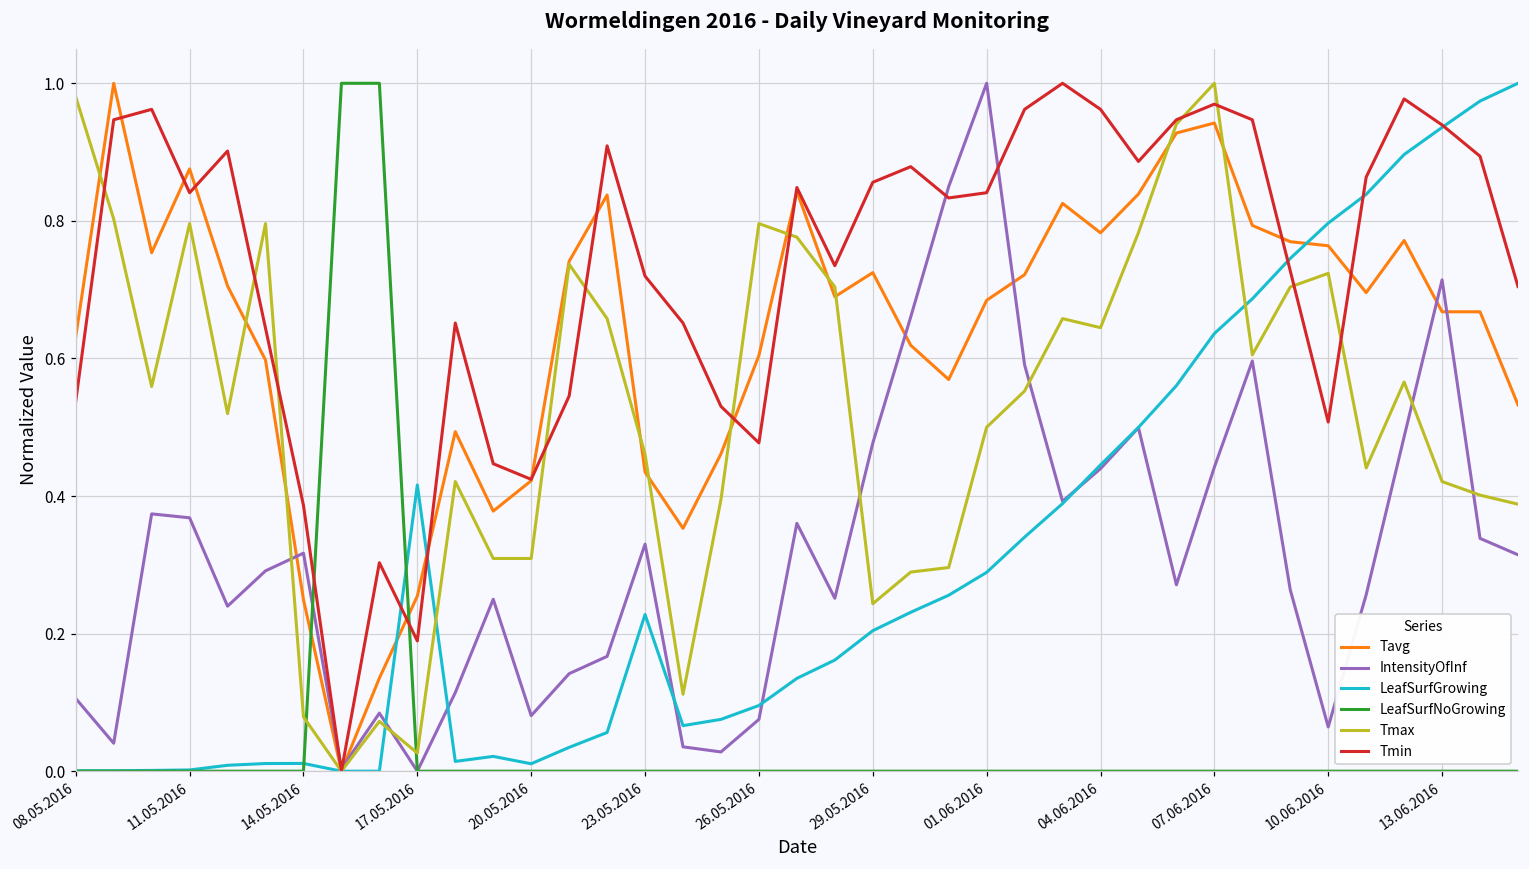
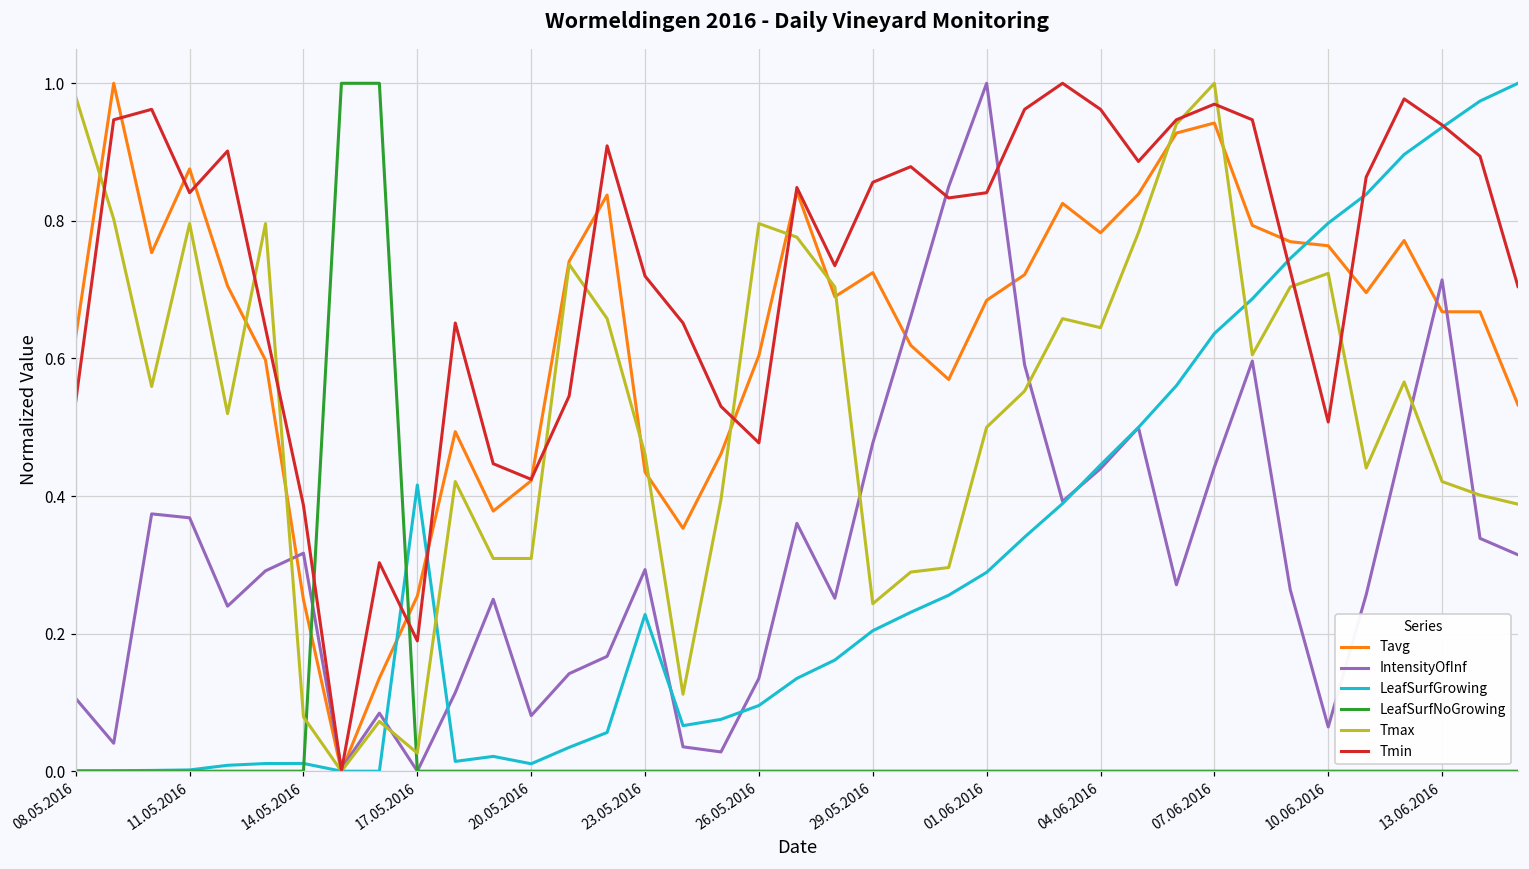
IntensityOfInf, 23.05.2016: 0.33 -> 0.29
IntensityOfInf, 26.05.2016: 0.08 -> 0.14
